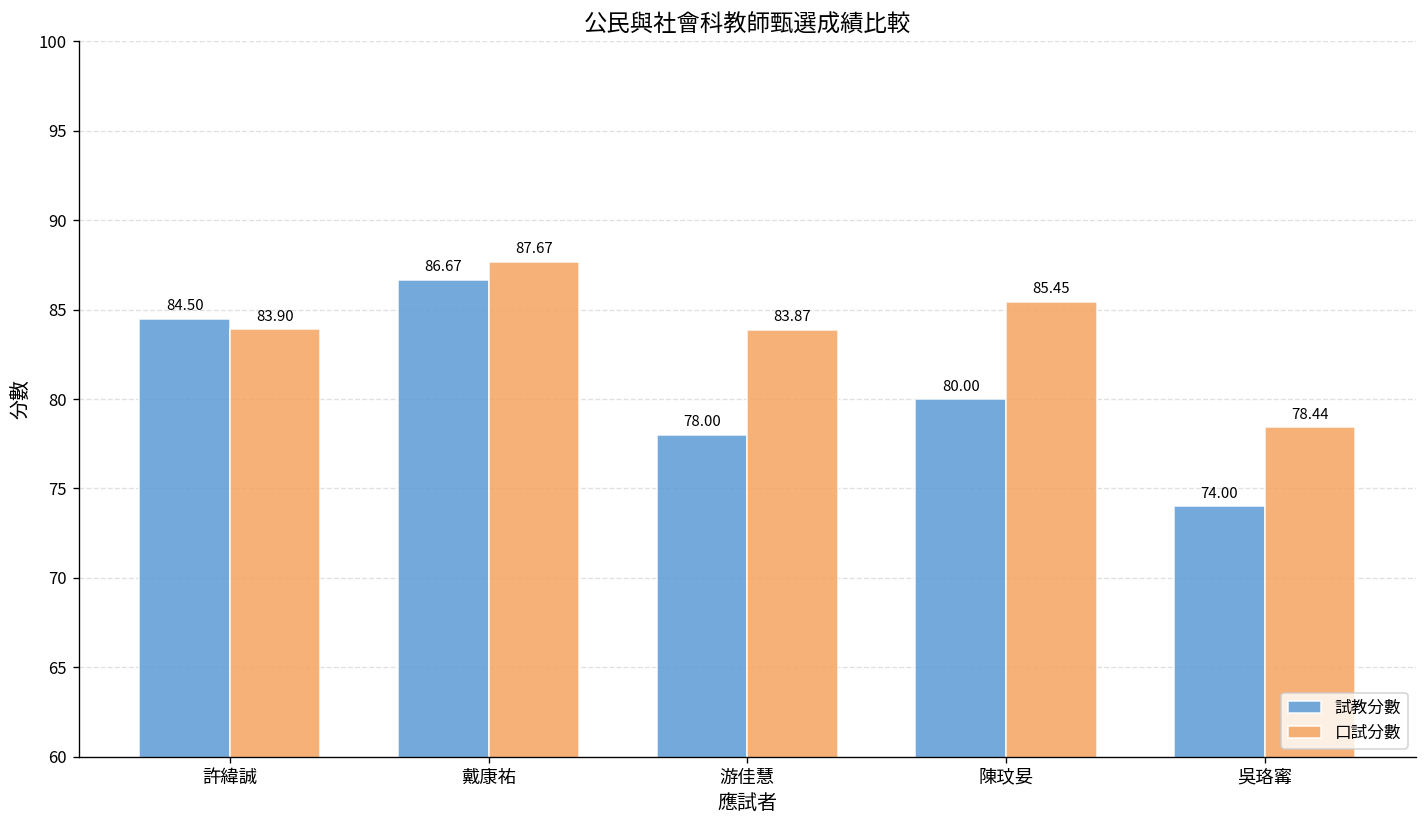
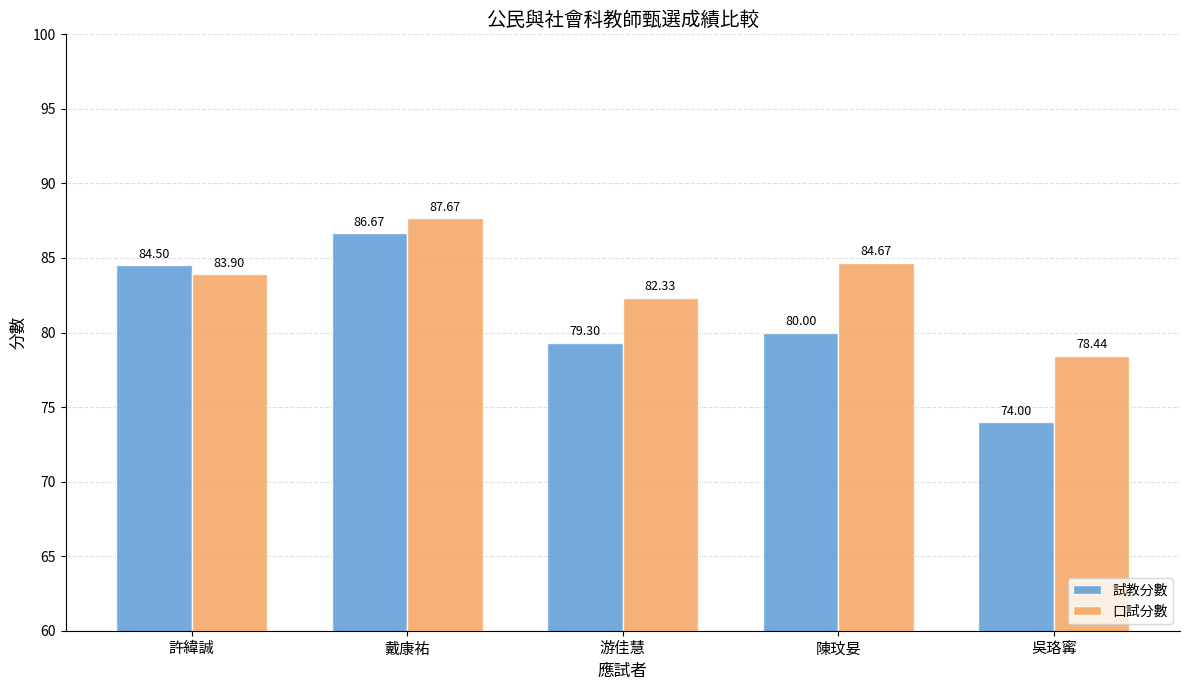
試教分數, 游佳慧: 78.00 -> 79.30
口試分數, 游佳慧: 83.87 -> 82.33
口試分數, 陳玟妟: 85.45 -> 84.67
